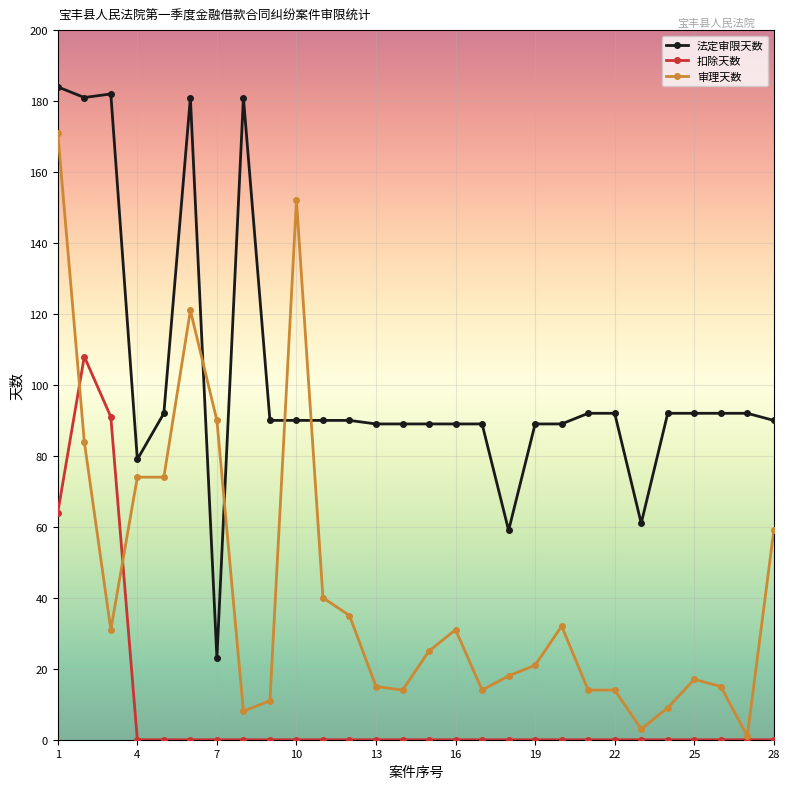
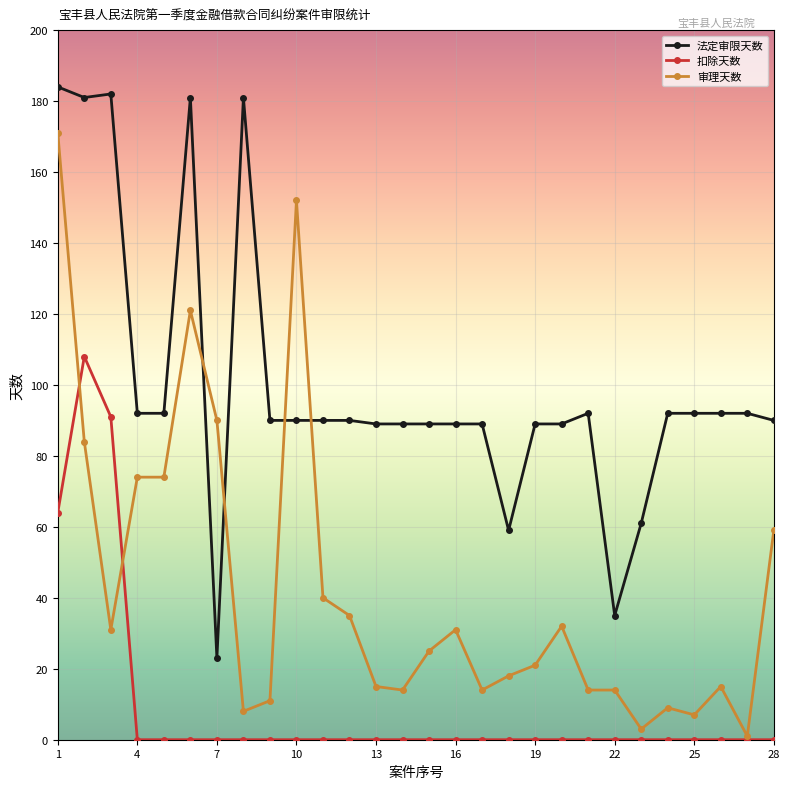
法定审限天数, 4: 79 -> 92
法定审限天数, 22: 92 -> 35
审理天数, 25: 17 -> 7
